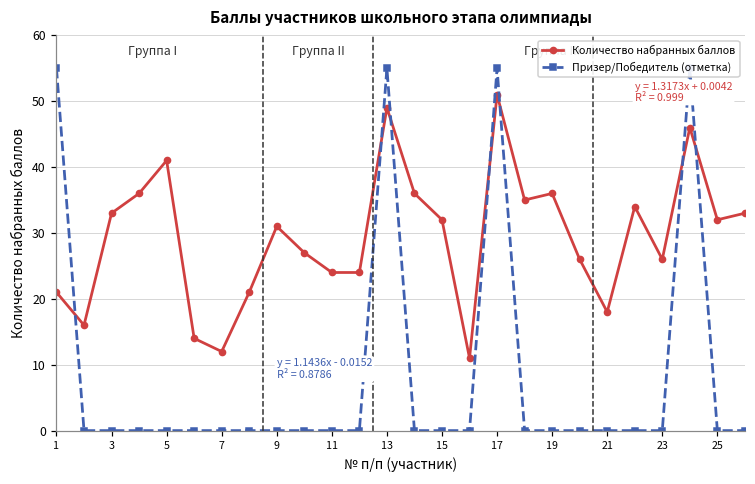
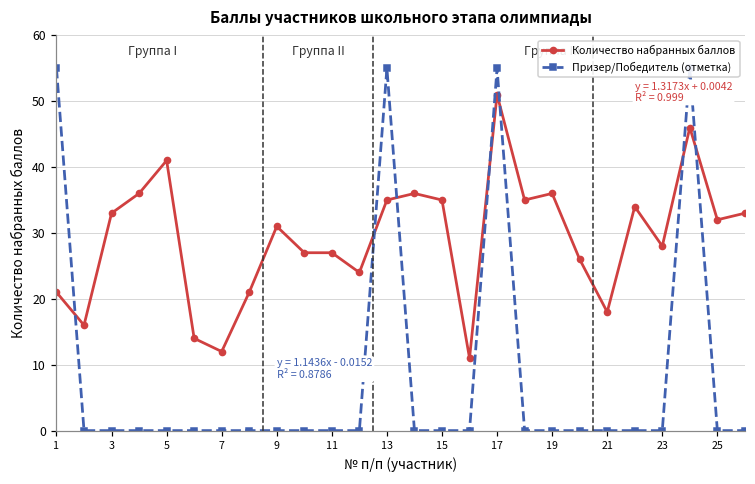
Количество набранных баллов, 11: 24 -> 27
Количество набранных баллов, 13: 49 -> 35
Количество набранных баллов, 15: 32 -> 35
Количество набранных баллов, 23: 26 -> 28
